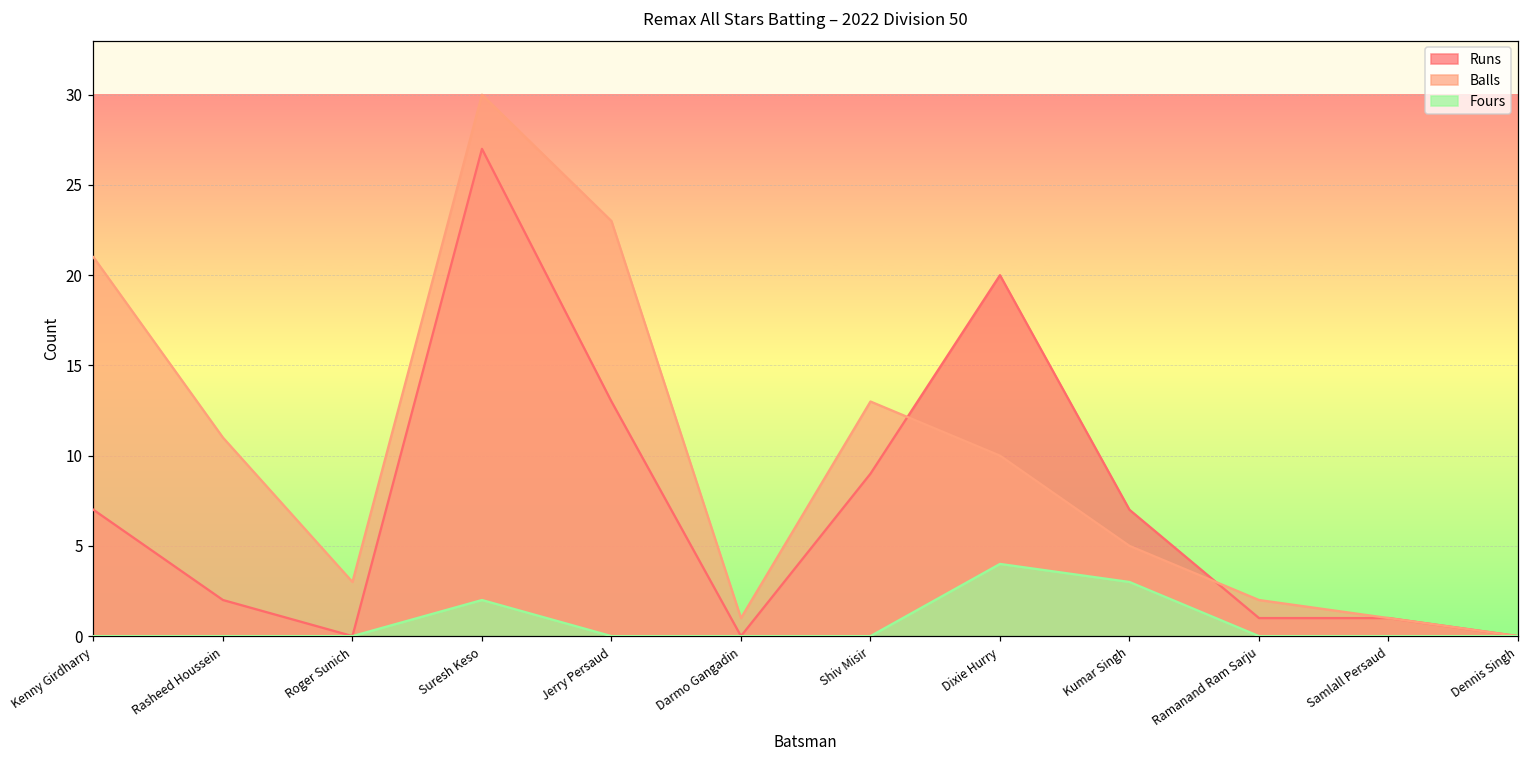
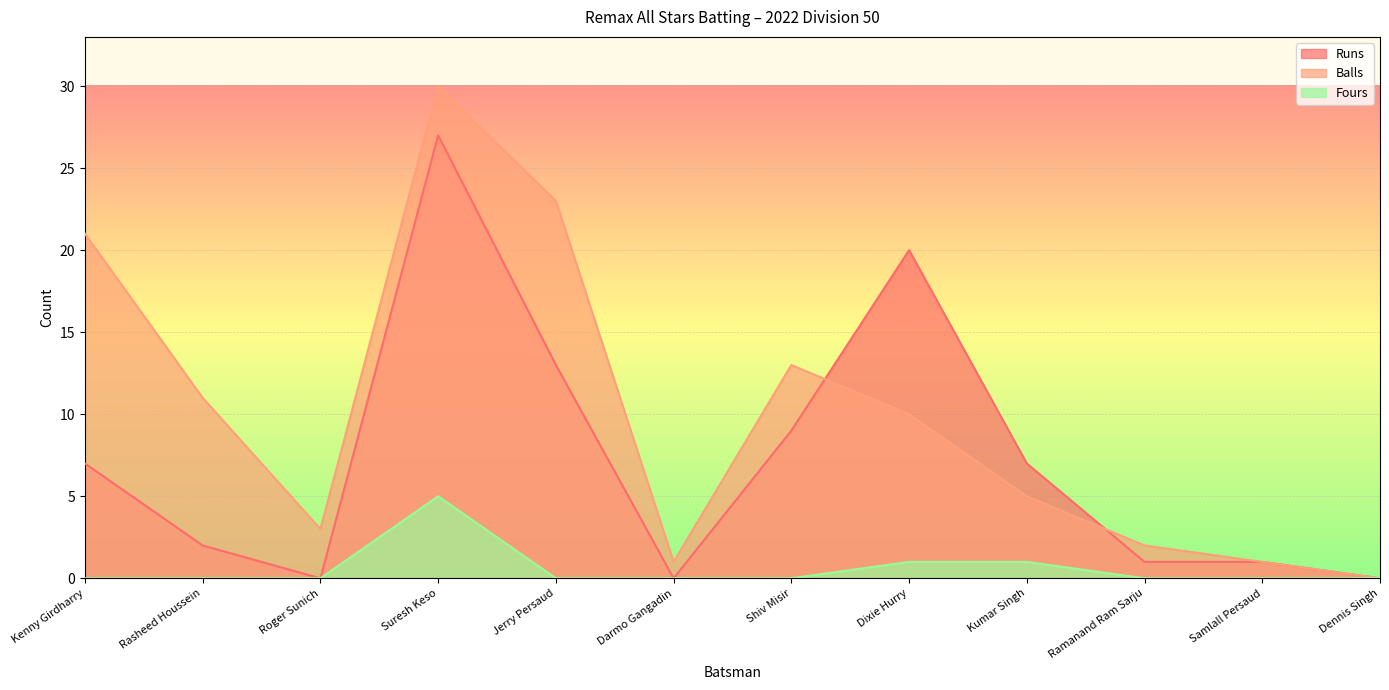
Fours, Suresh Keso: 2 -> 5
Fours, Dixie Hurry: 4 -> 1
Fours, Kumar Singh: 3 -> 1
